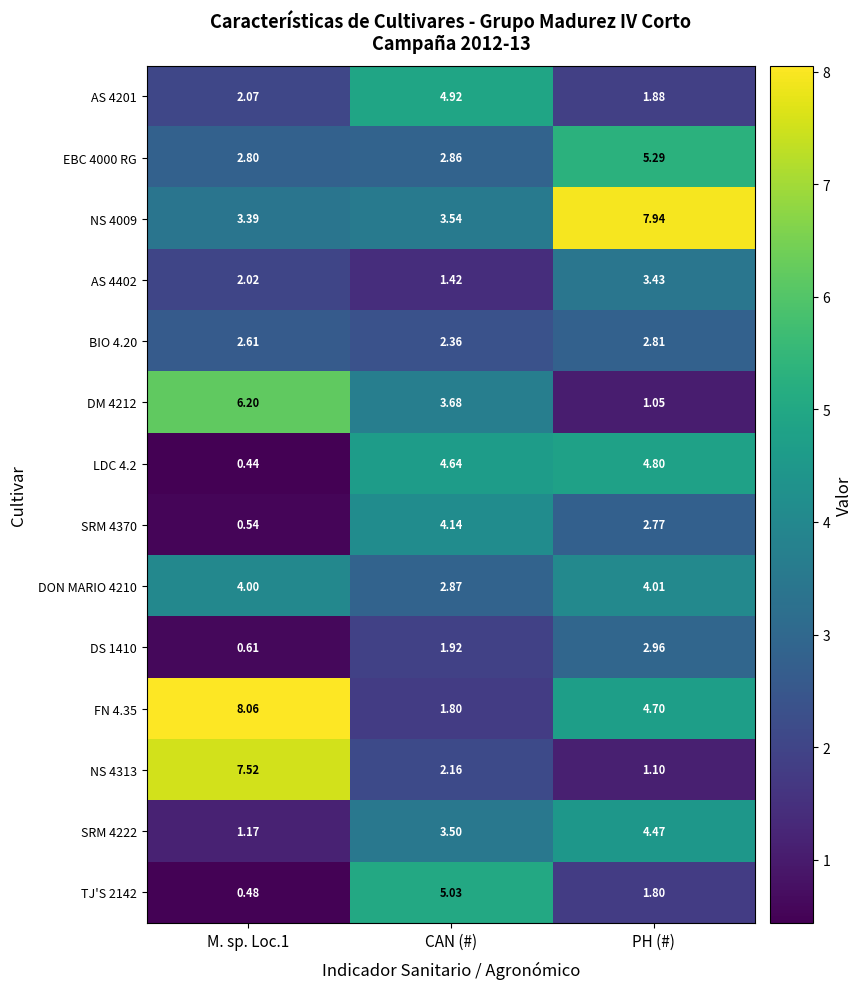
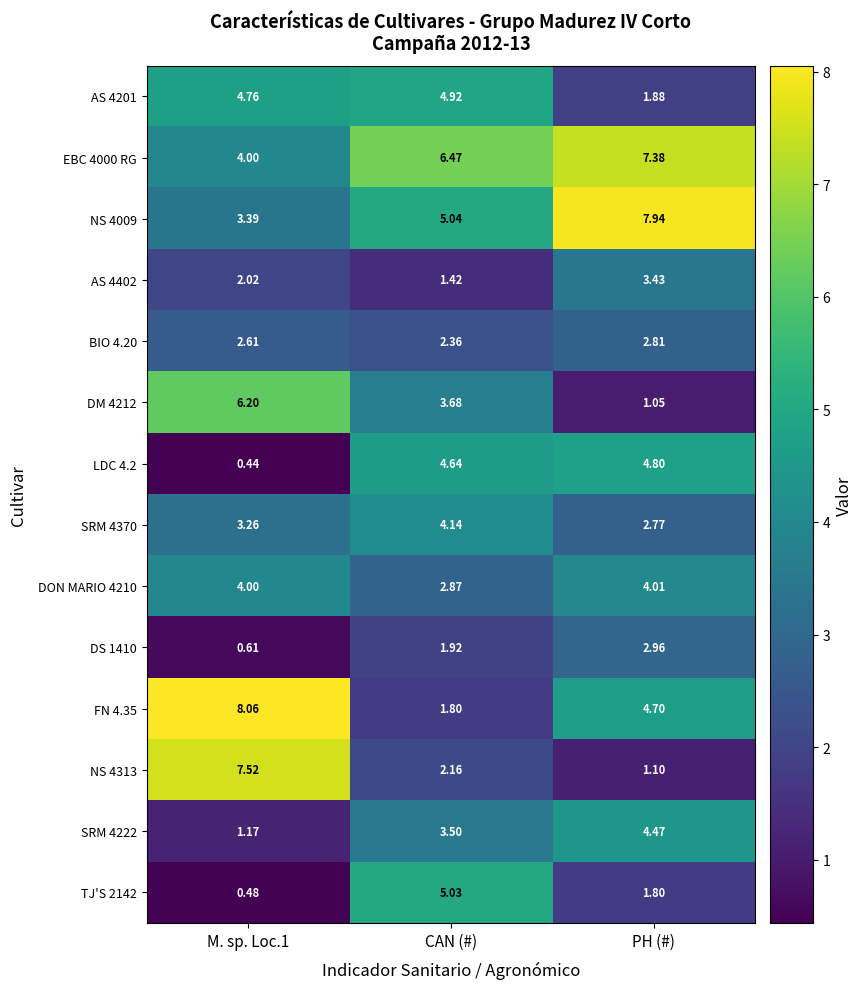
AS 4201, M. sp. Loc.1: 2.07 -> 4.76
EBC 4000 RG, M. sp. Loc.1: 2.80 -> 4.00
EBC 4000 RG, CAN (#): 2.86 -> 6.47
EBC 4000 RG, PH (#): 5.29 -> 7.38
NS 4009, CAN (#): 3.54 -> 5.04
SRM 4370, M. sp. Loc.1: 0.54 -> 3.26
